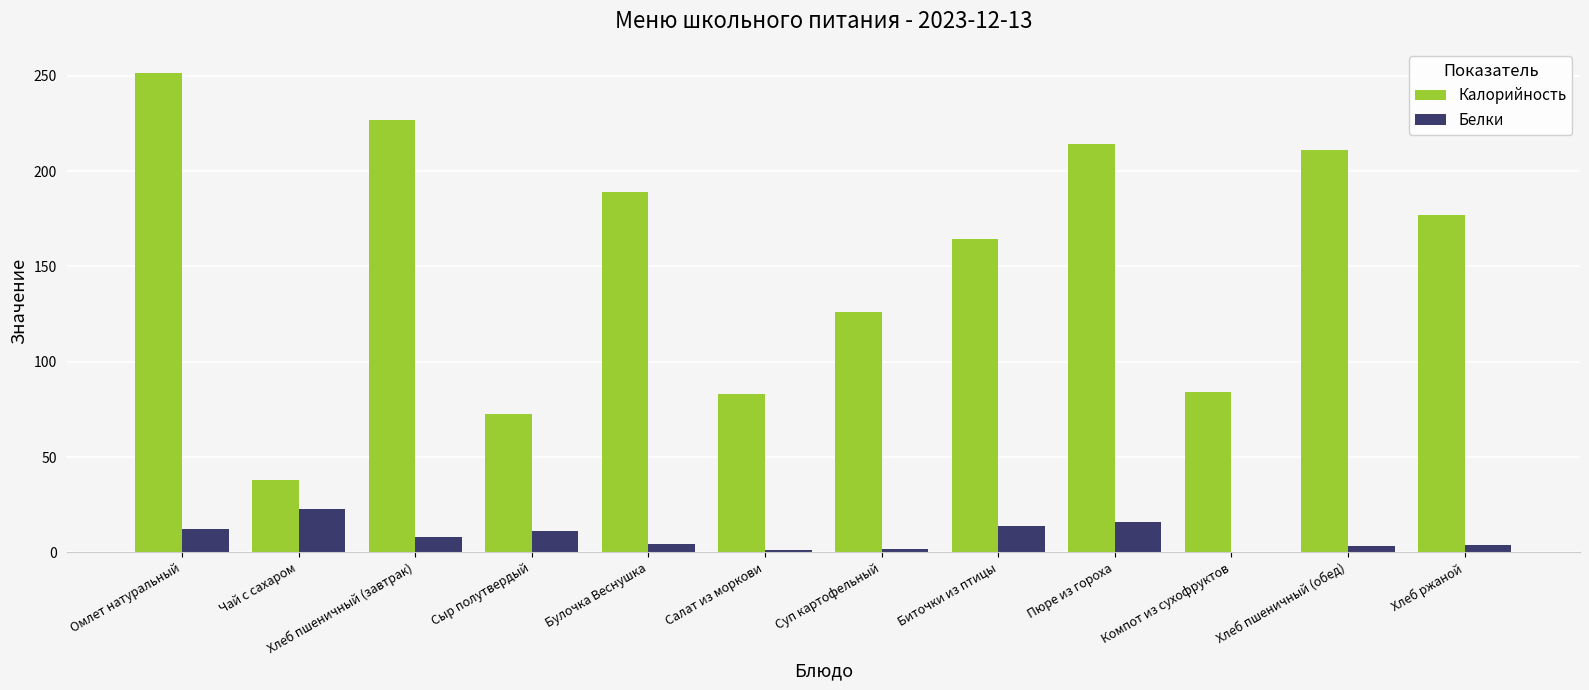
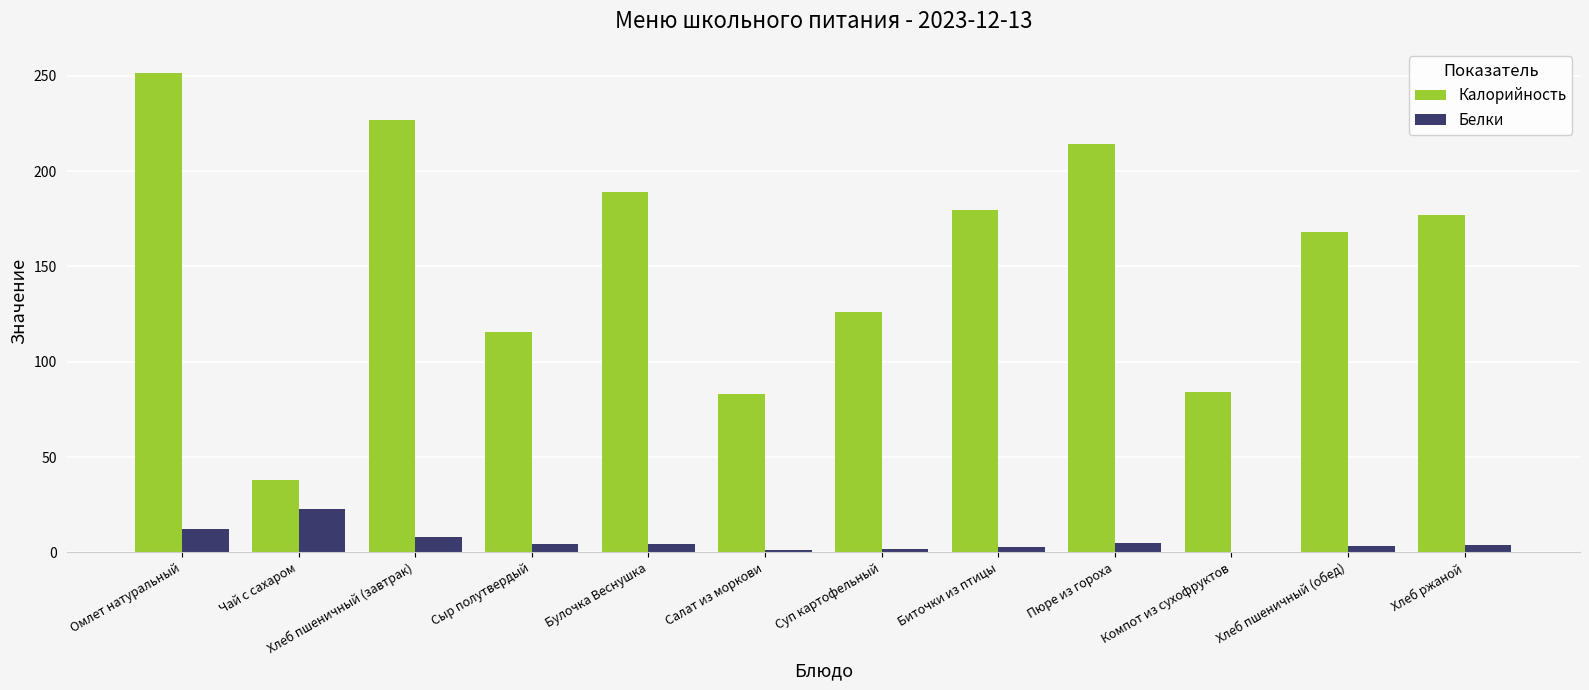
Калорийность, Сыр полутвердый: 73 -> 116
Белки, Сыр полутвердый: 11 -> 5
Калорийность, Биточки из птицы: 165 -> 179
Белки, Биточки из птицы: 14 -> 3
Белки, Пюре из гороха: 16 -> 5
Калорийность, Хлеб пшеничный (обед): 211 -> 168
